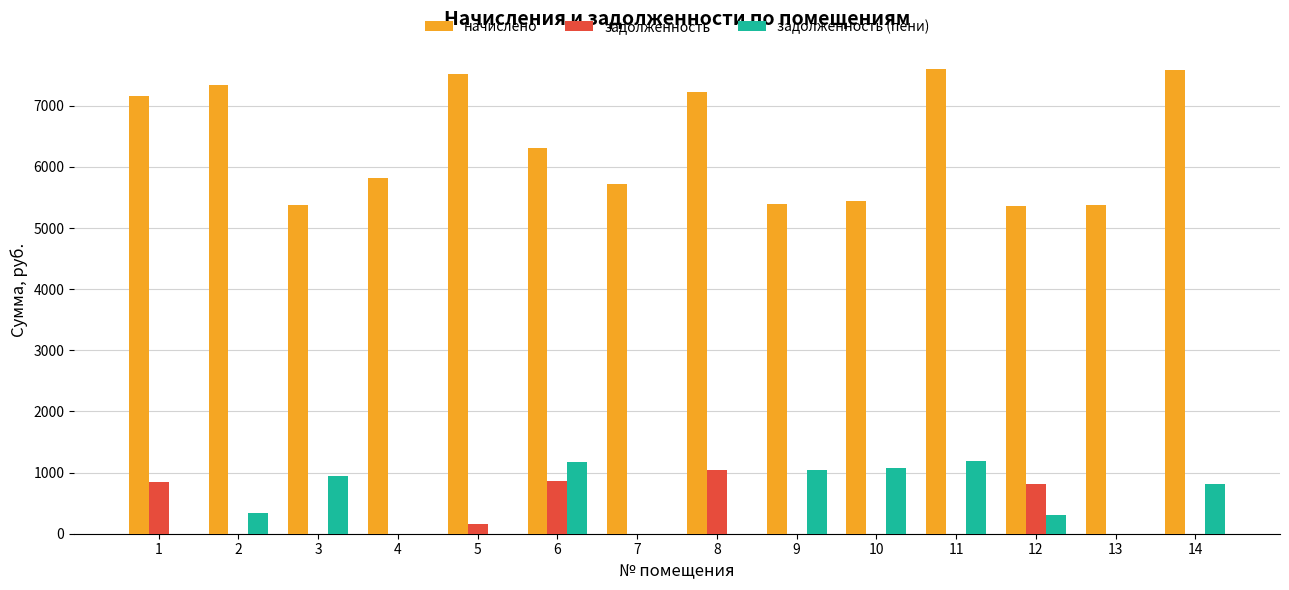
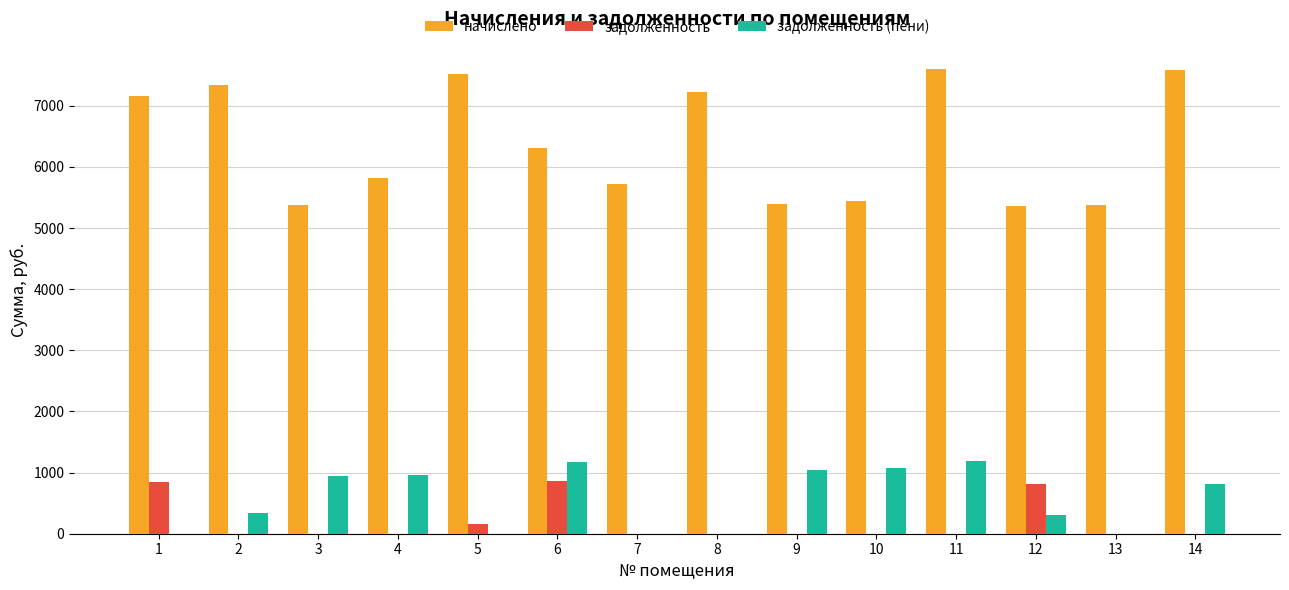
задолженность (пени), 4: 0 -> 1000
задолженность, 8: 1000 -> 0
